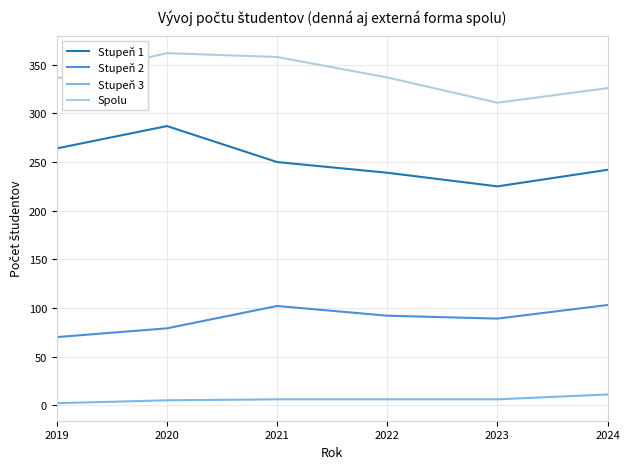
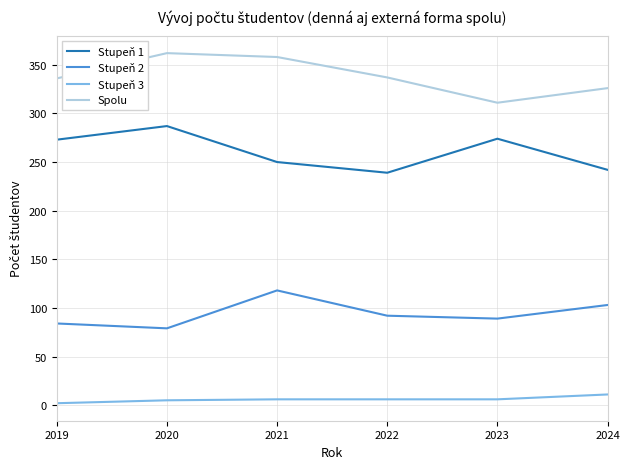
Stupeň 1, 2019: 260 -> 270
Stupeň 2, 2019: 70 -> 80
Stupeň 2, 2021: 100 -> 120
Stupeň 1, 2023: 230 -> 270
